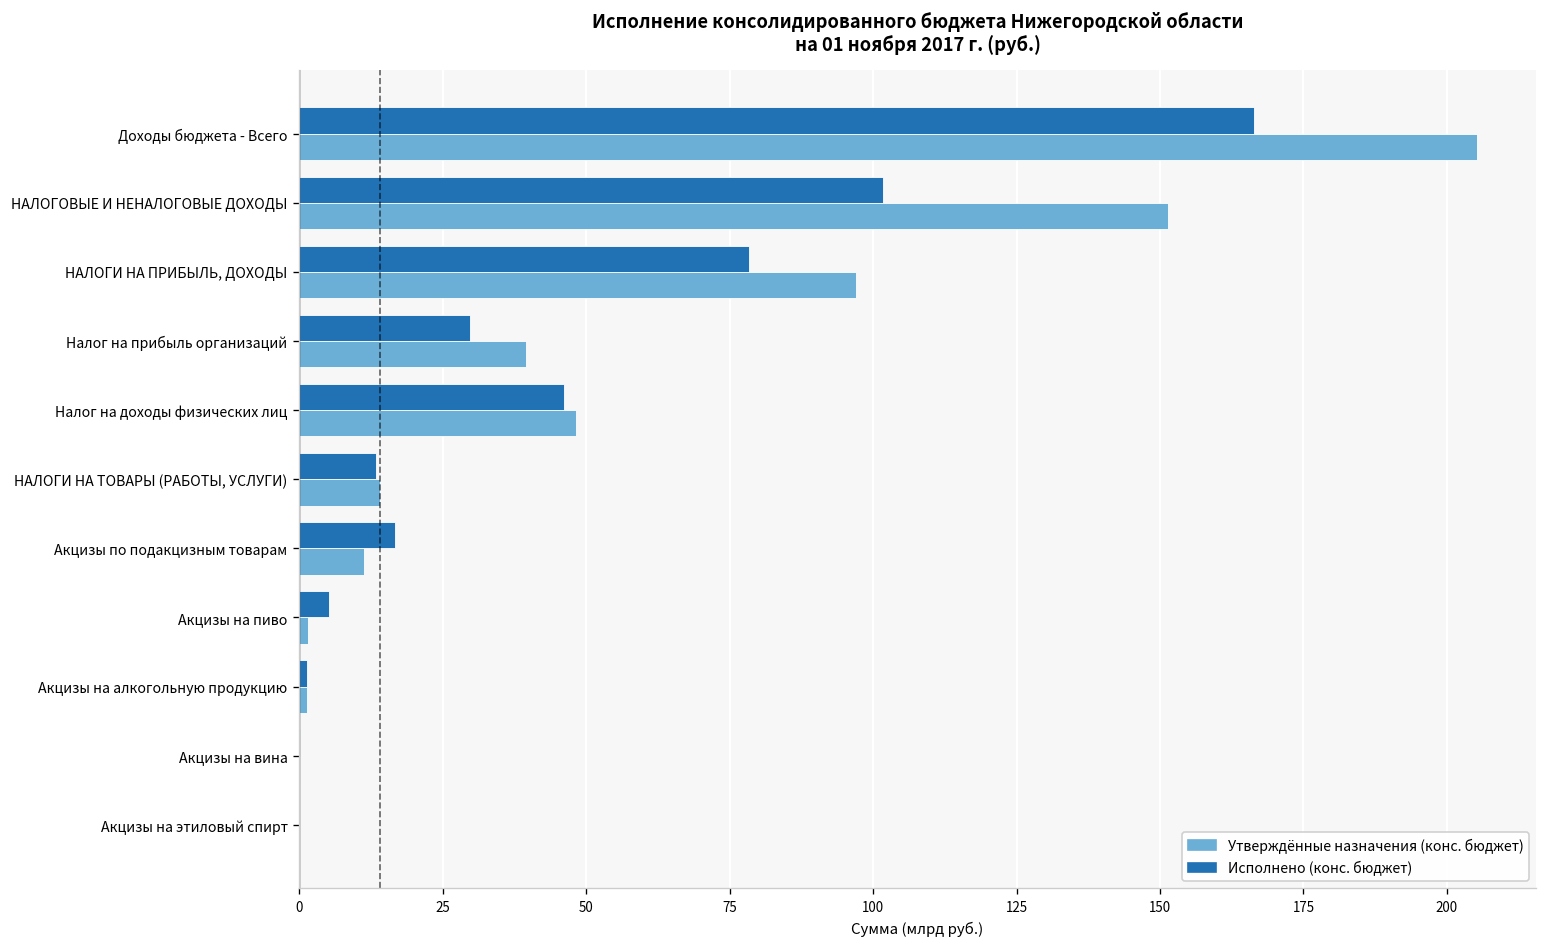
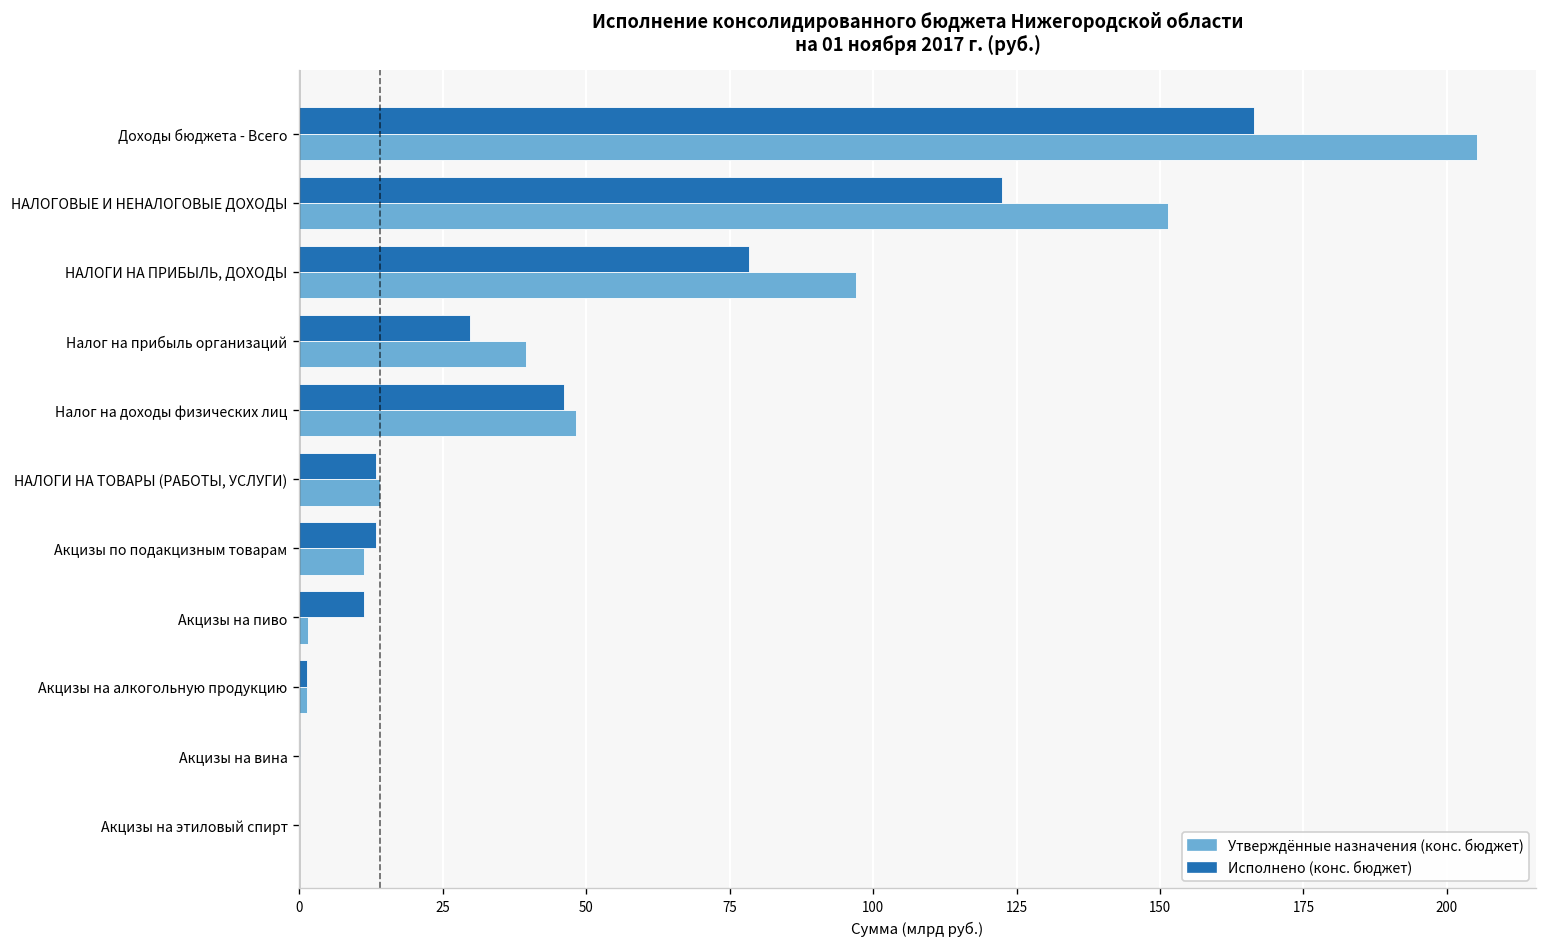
Исполнено (конс. бюджет), НАЛОГОВЫЕ И НЕНАЛОГОВЫЕ ДОХОДЫ: 102 -> 122
Исполнено (конс. бюджет), Акцизы по подакцизным товарам: 17 -> 13
Исполнено (конс. бюджет), Акцизы на пиво: 5 -> 11
